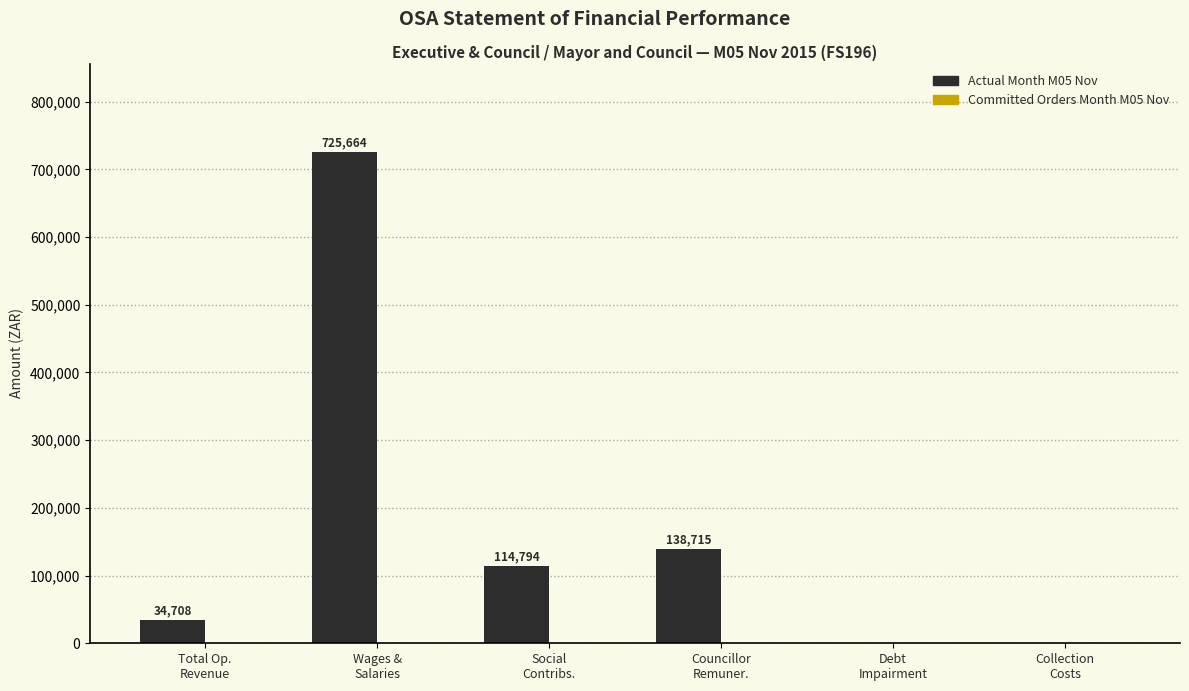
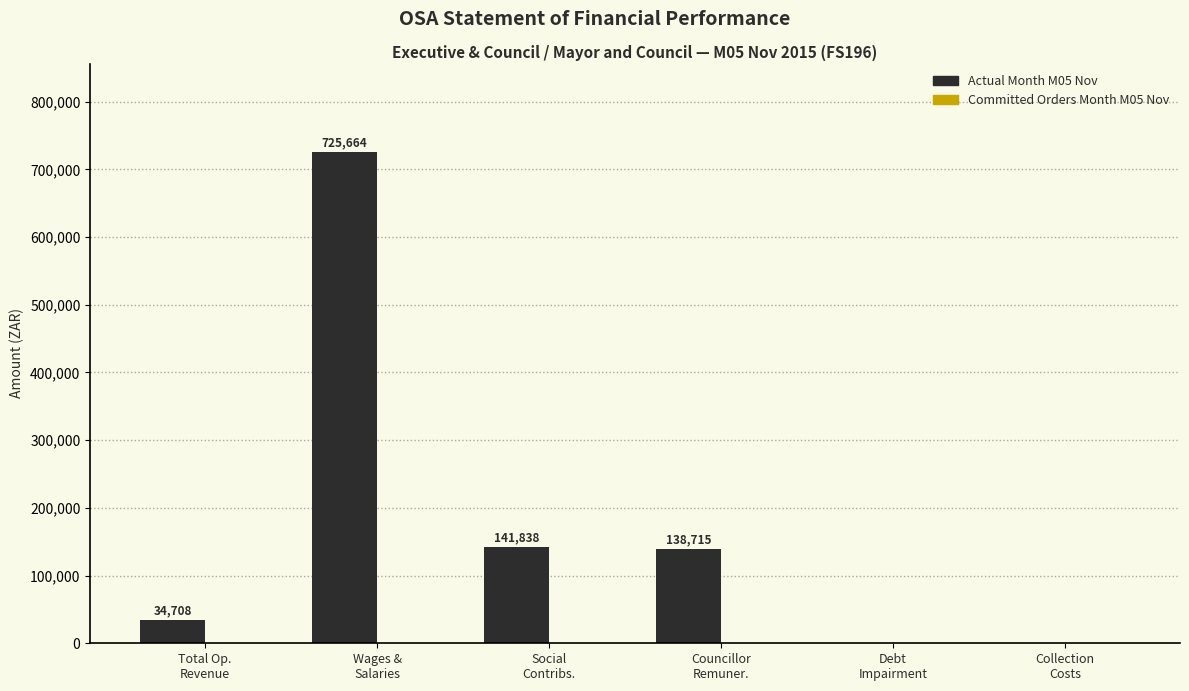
Actual Month M05 Nov, Social Contribs.: 114,794 -> 141,838
